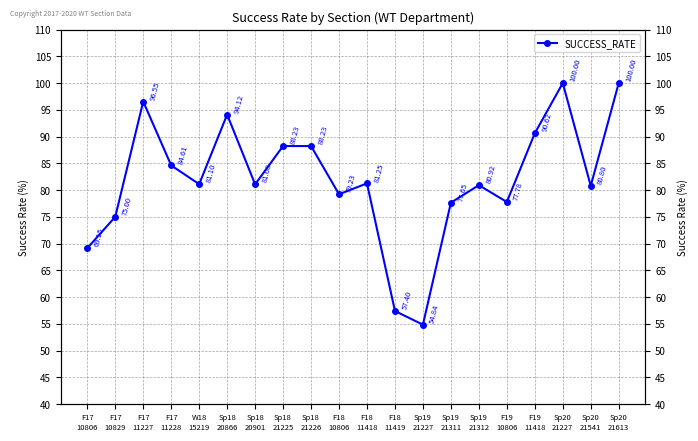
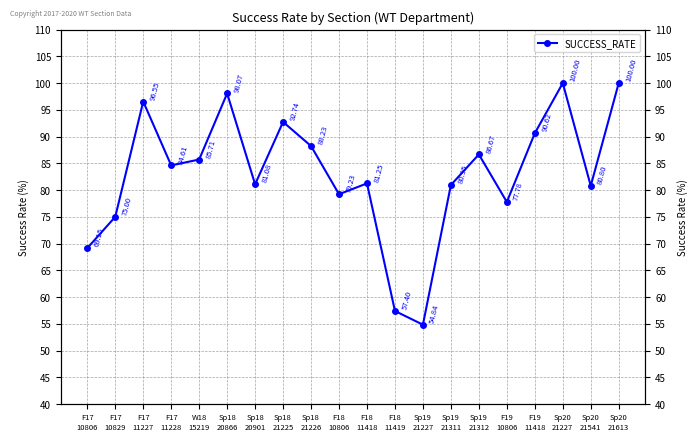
W18 15219: 81.10 -> 85.71
Sp18 20866: 94.12 -> 98.07
Sp18 21225: 88.23 -> 92.74
Sp19 21311: 77.65 -> 80.95
Sp19 21312: 80.92 -> 86.67
